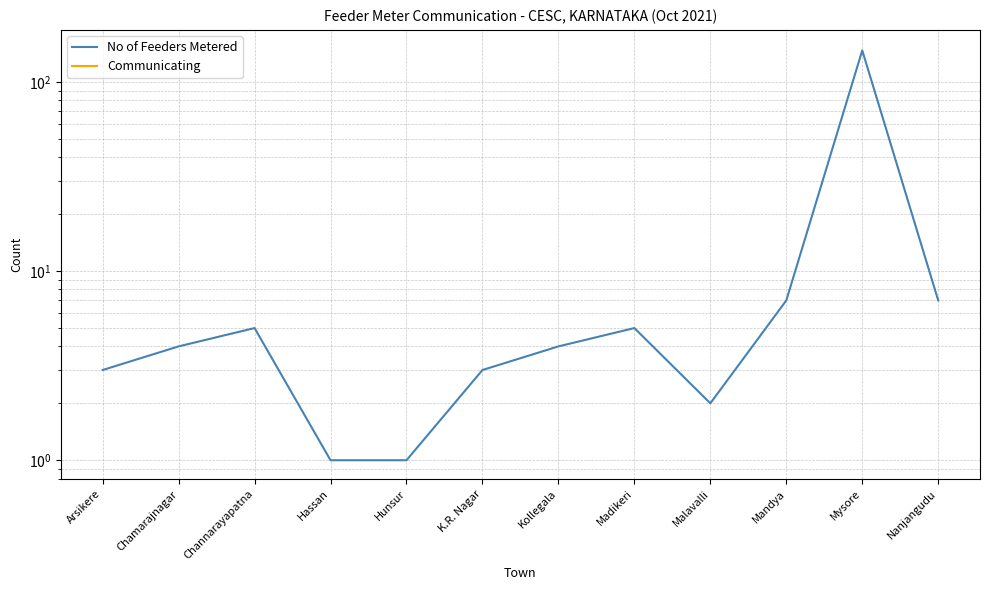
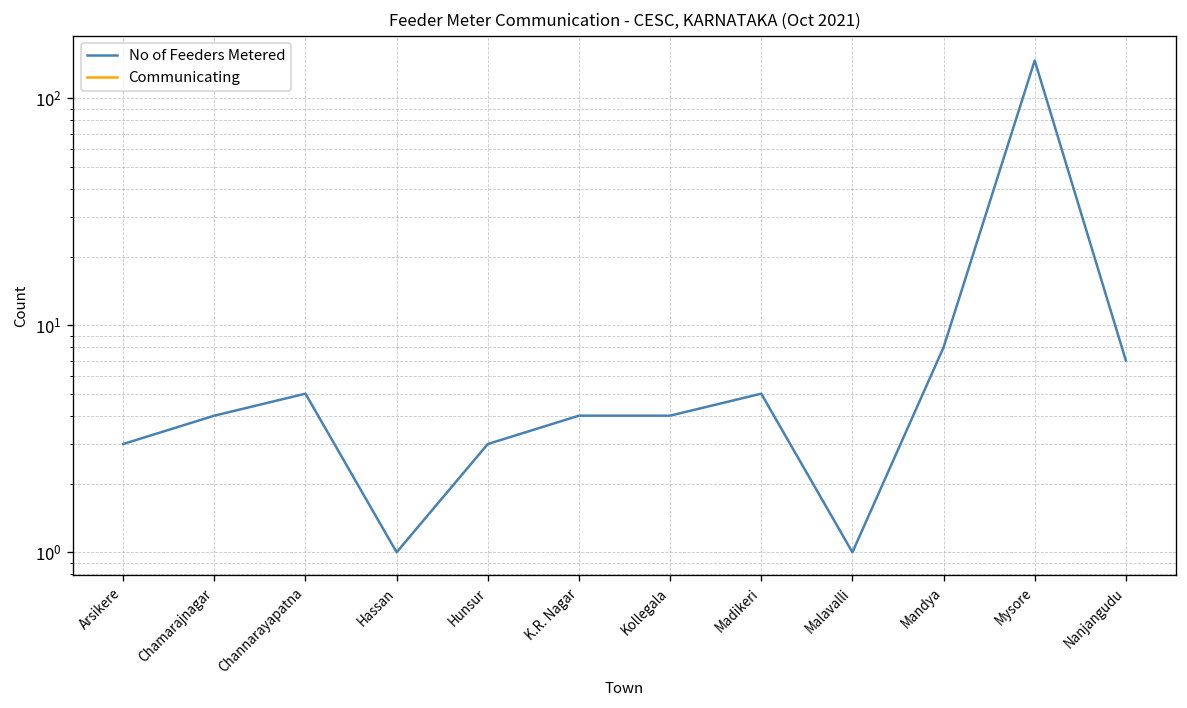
No of Feeders Metered, Hunsur: 1 -> 3
No of Feeders Metered, K.R. Nagar: 3 -> 4
No of Feeders Metered, Malavalli: 2 -> 1
No of Feeders Metered, Mandya: 7 -> 8
